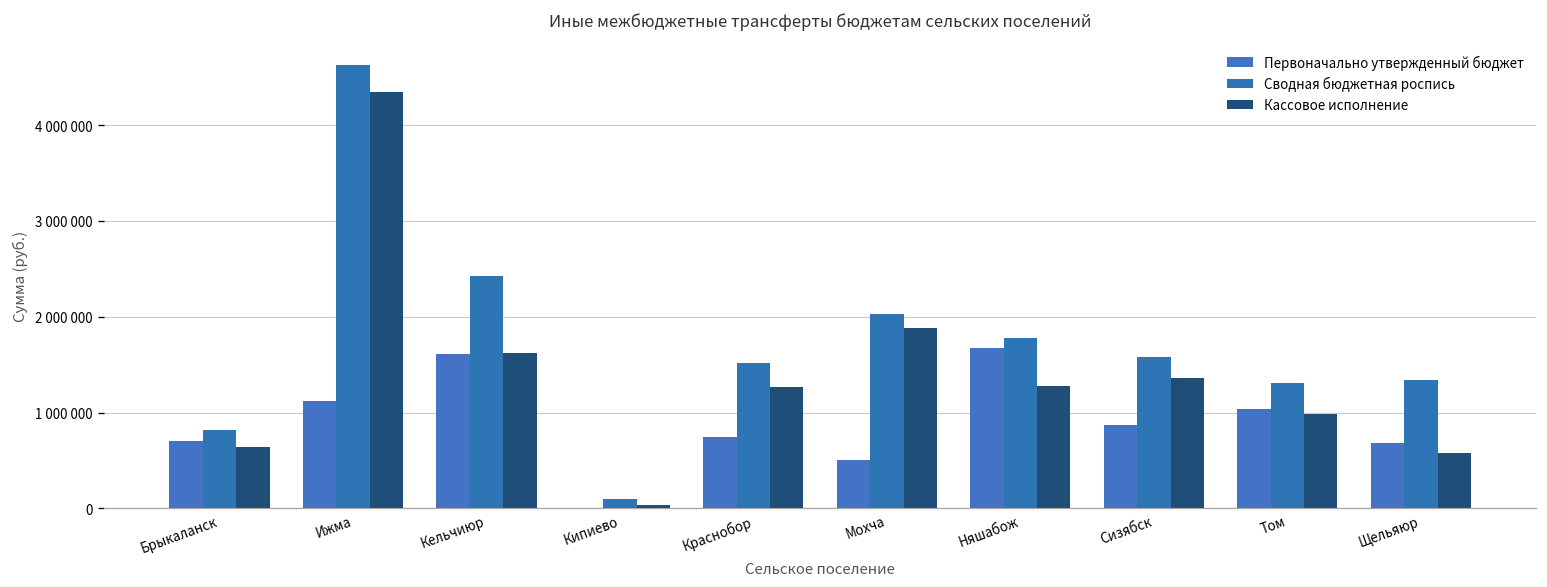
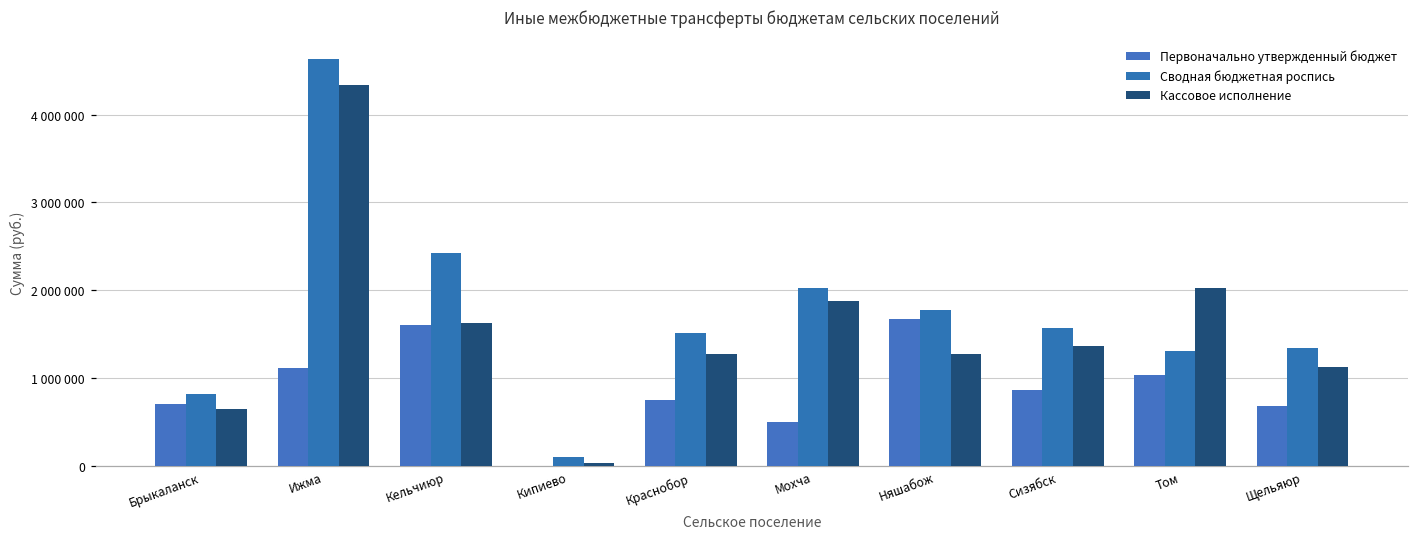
Кассовое исполнение, Том: 1000000 -> 2000000
Кассовое исполнение, Щельяюр: 600000 -> 1100000
